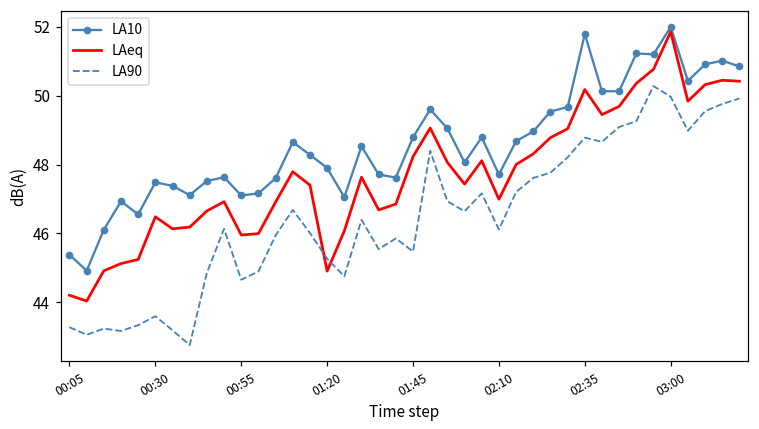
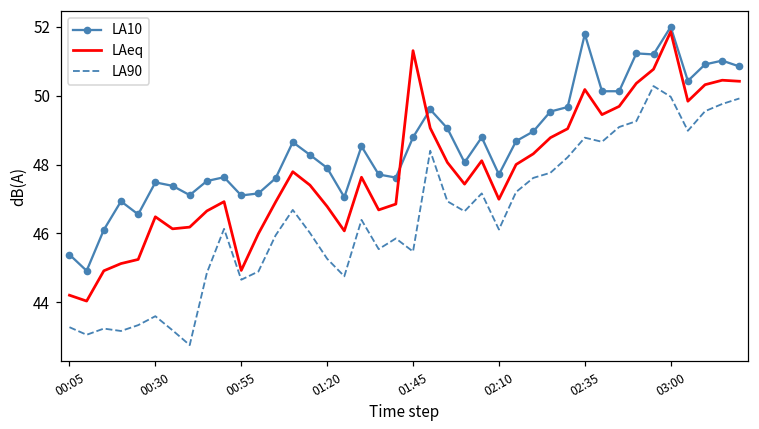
LAeq, 00:55: 46.0 -> 44.9
LAeq, 01:20: 44.9 -> 46.8
LAeq, 01:45: 48.2 -> 51.3
